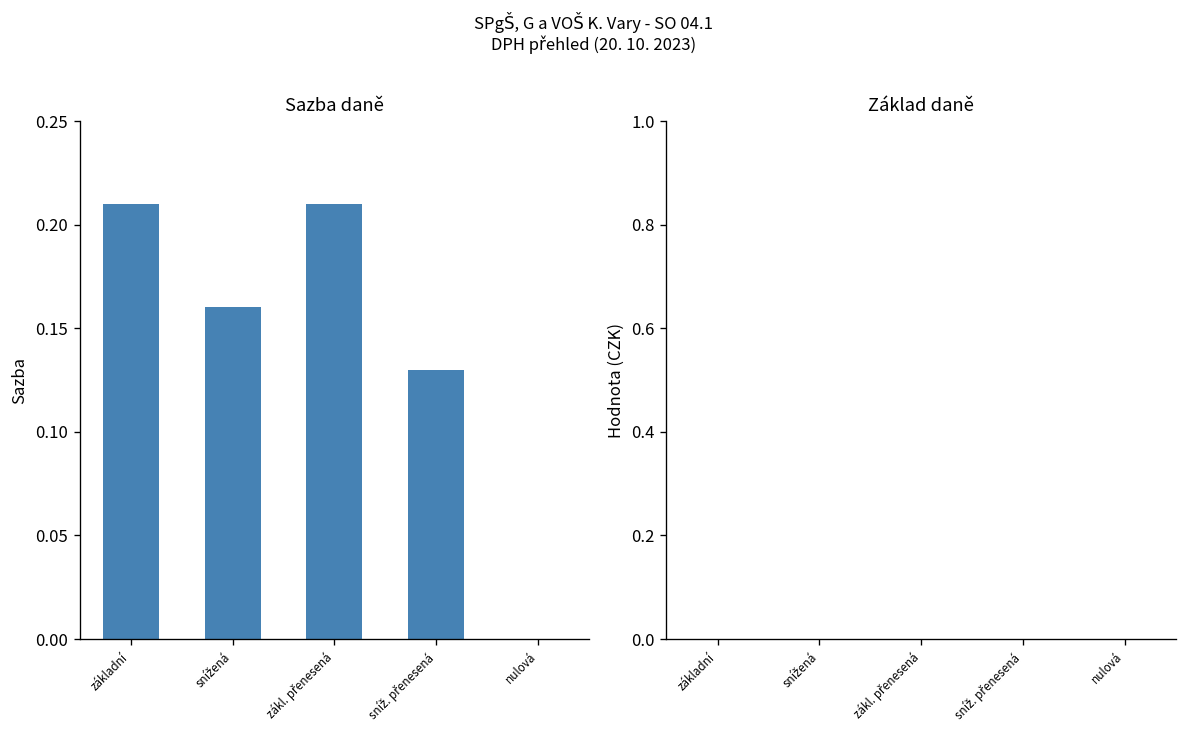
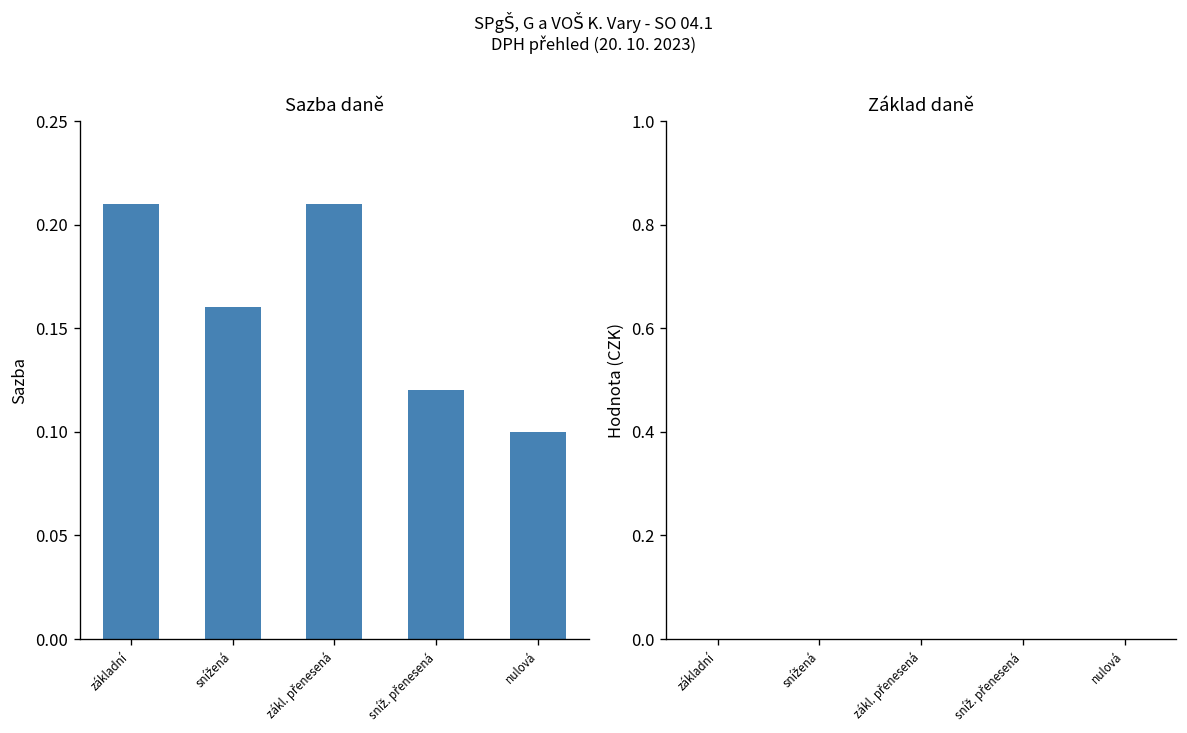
Sazba daně, sníž. přenesená: 0.13 -> 0.12
Sazba daně, nulová: 0.0 -> 0.1
